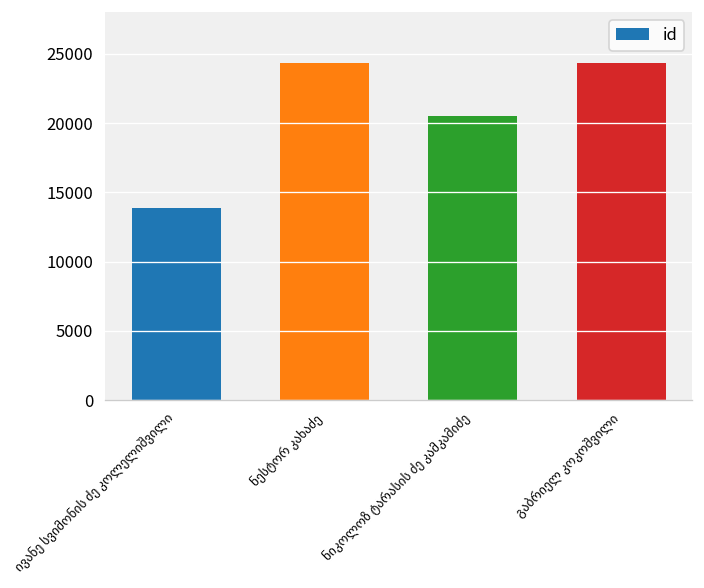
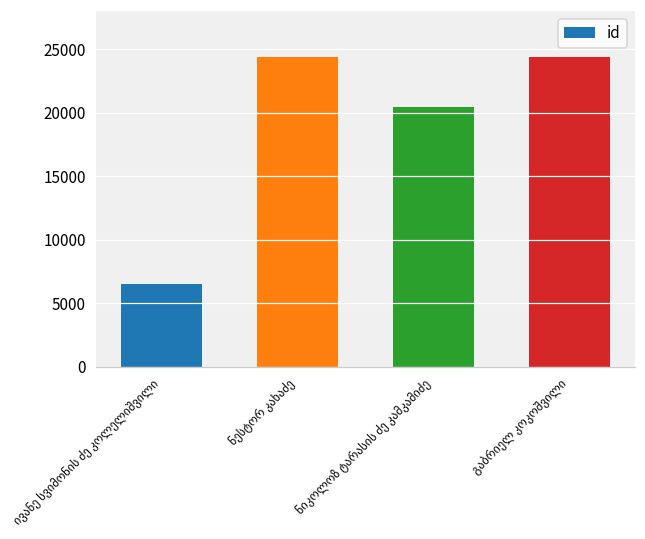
ივანე სვიმონის ძე კოლელიშვილი: 13900 -> 6500
